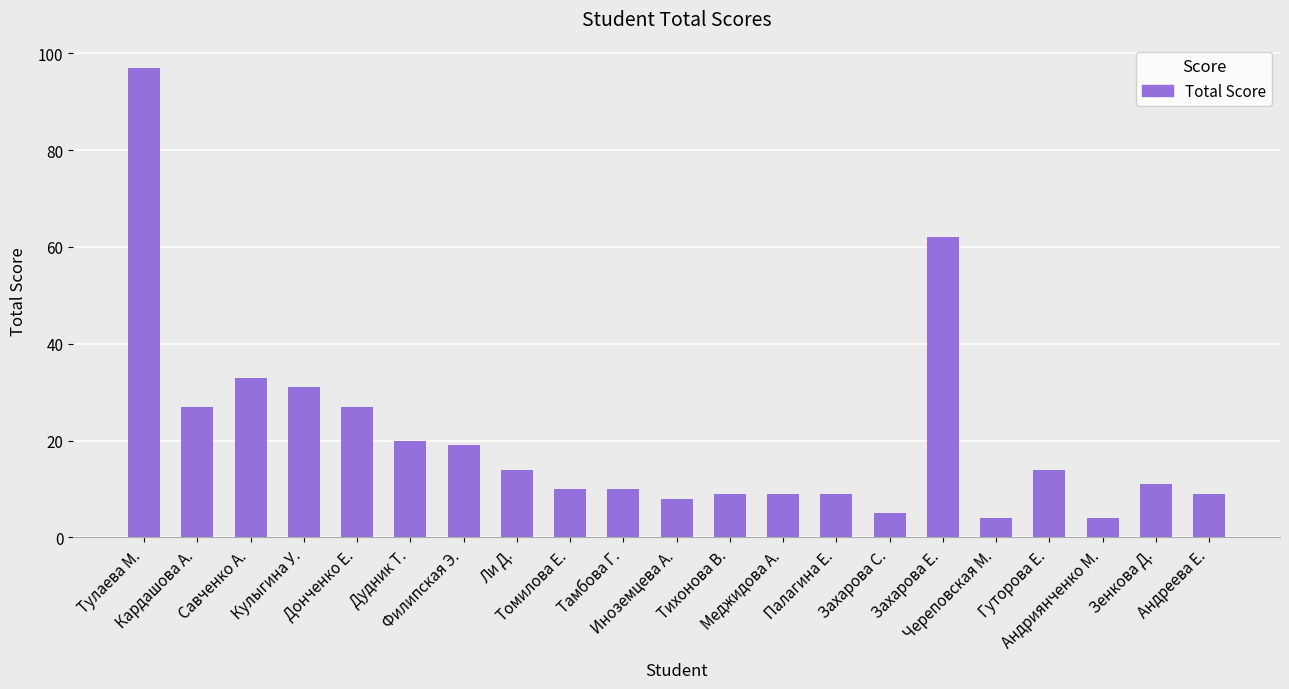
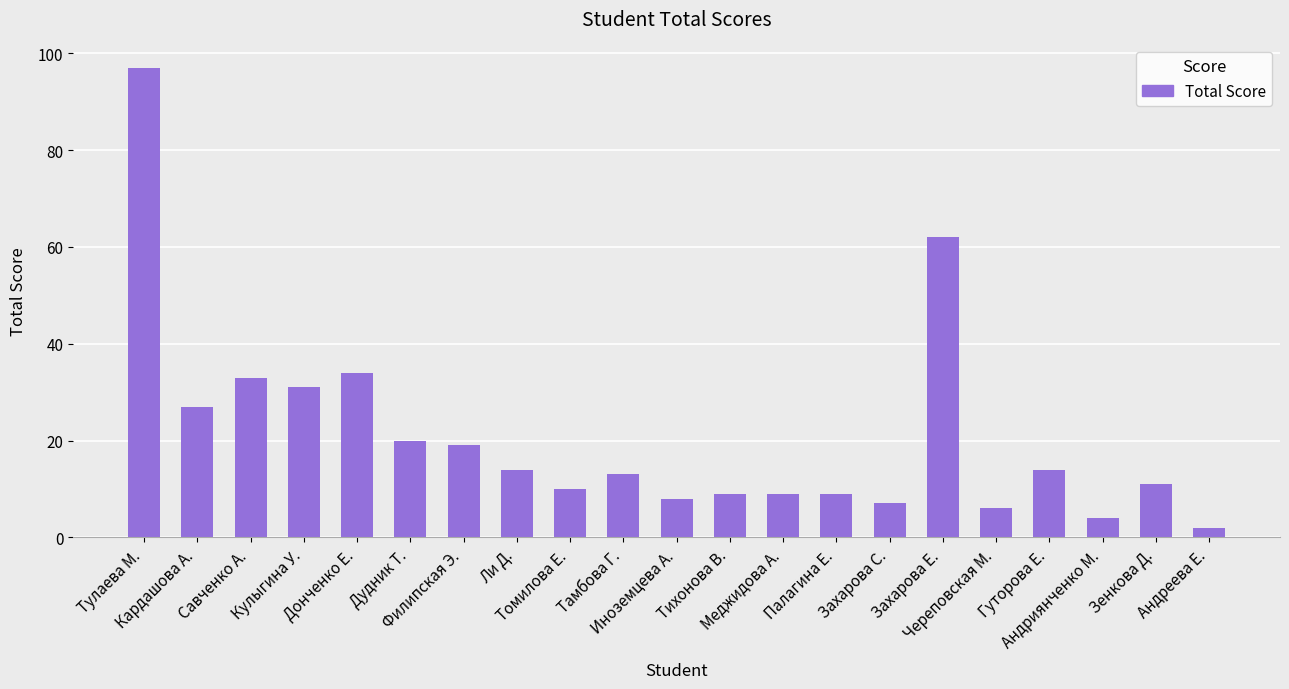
Донченко Е.: 27 -> 34
Тамбова Г.: 10 -> 13
Захарова С.: 5 -> 7
Череповская М.: 4 -> 6
Андреева Е.: 9 -> 2
